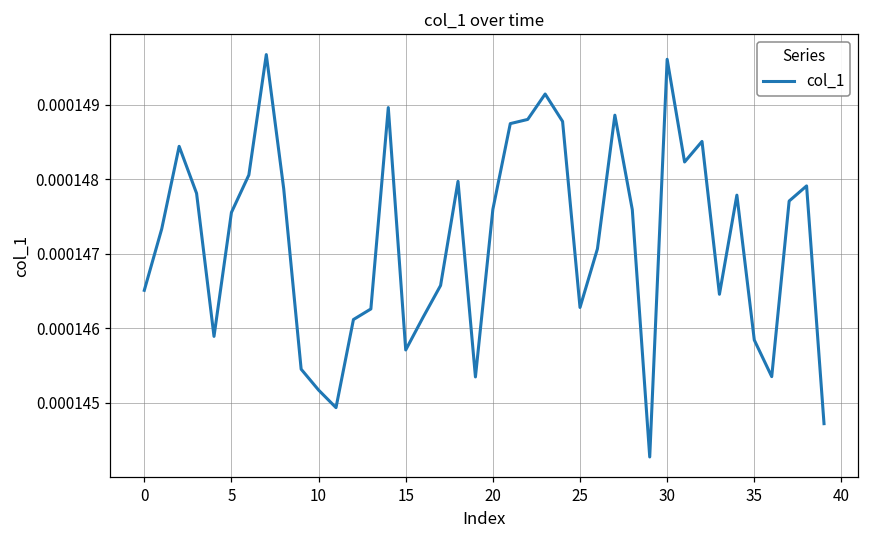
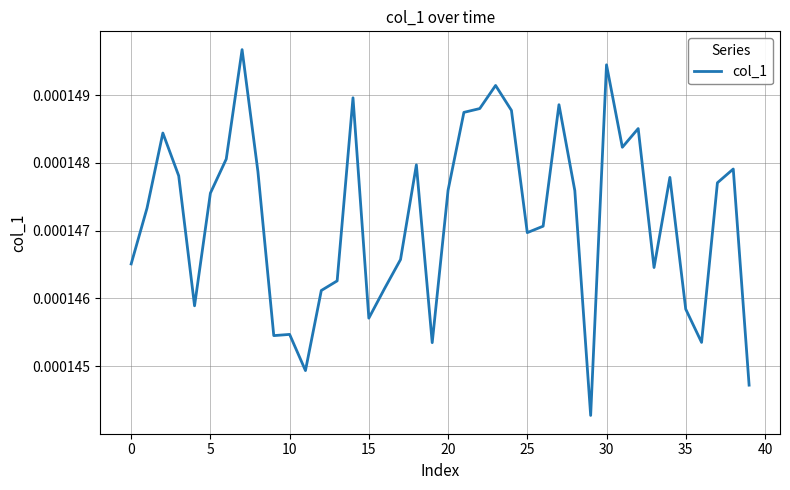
10: 0.0001452 -> 0.0001455
25: 0.0001463 -> 0.0001470
30: 0.0001496 -> 0.0001494
